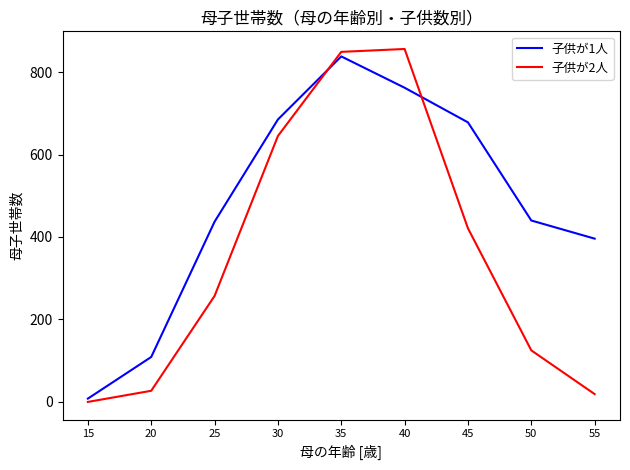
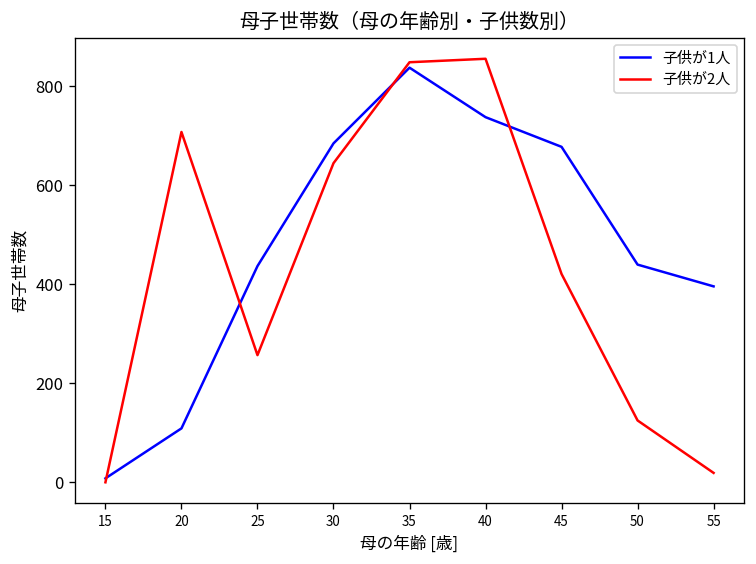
子供が2人, 20: 30 -> 710
子供が1人, 40: 760 -> 740
